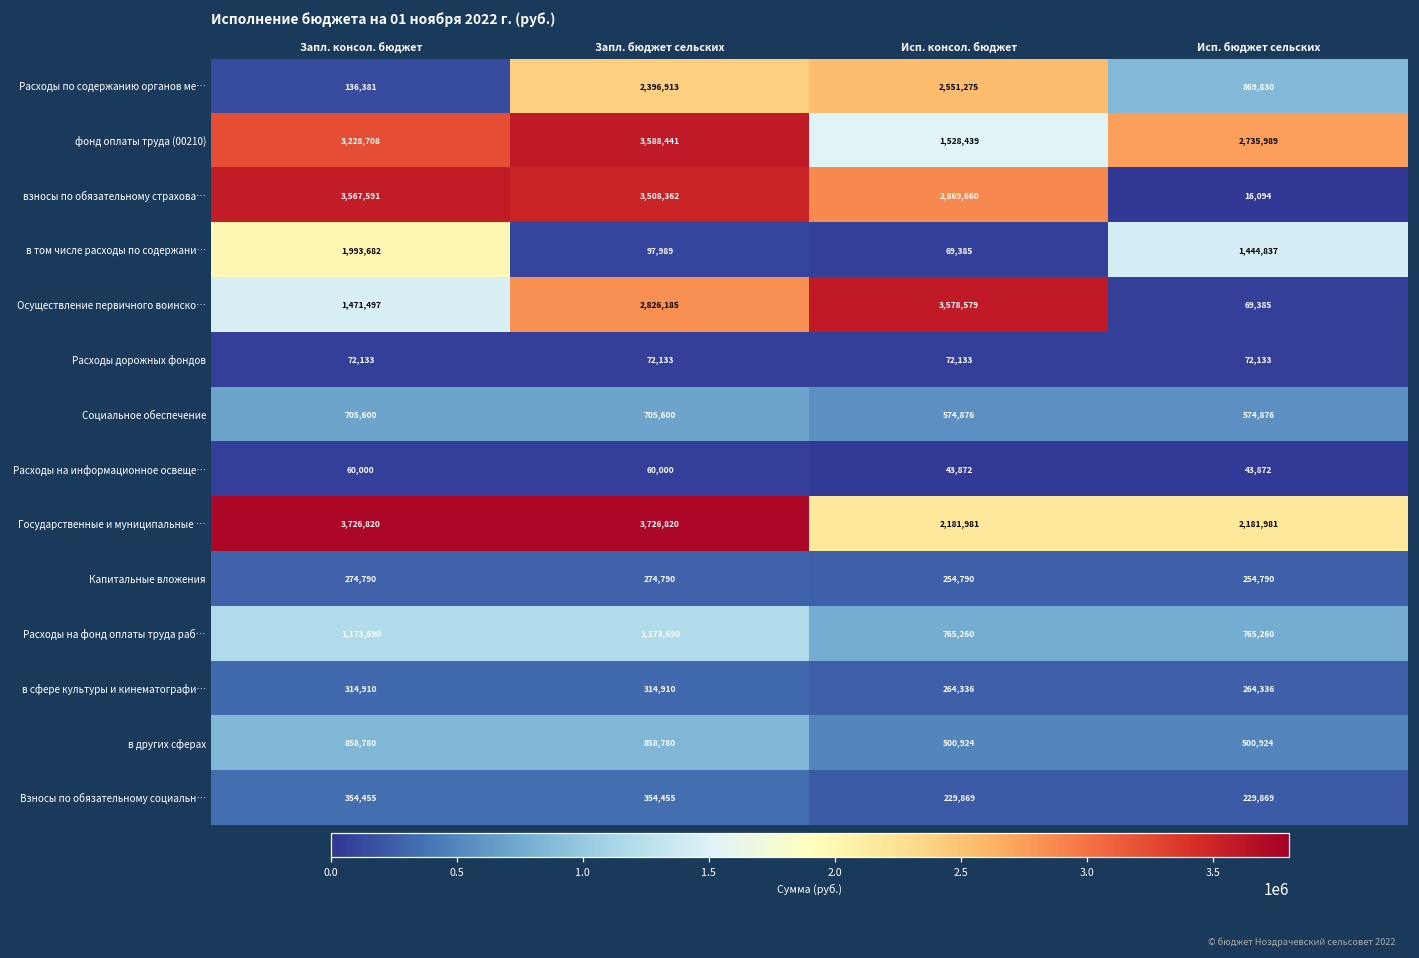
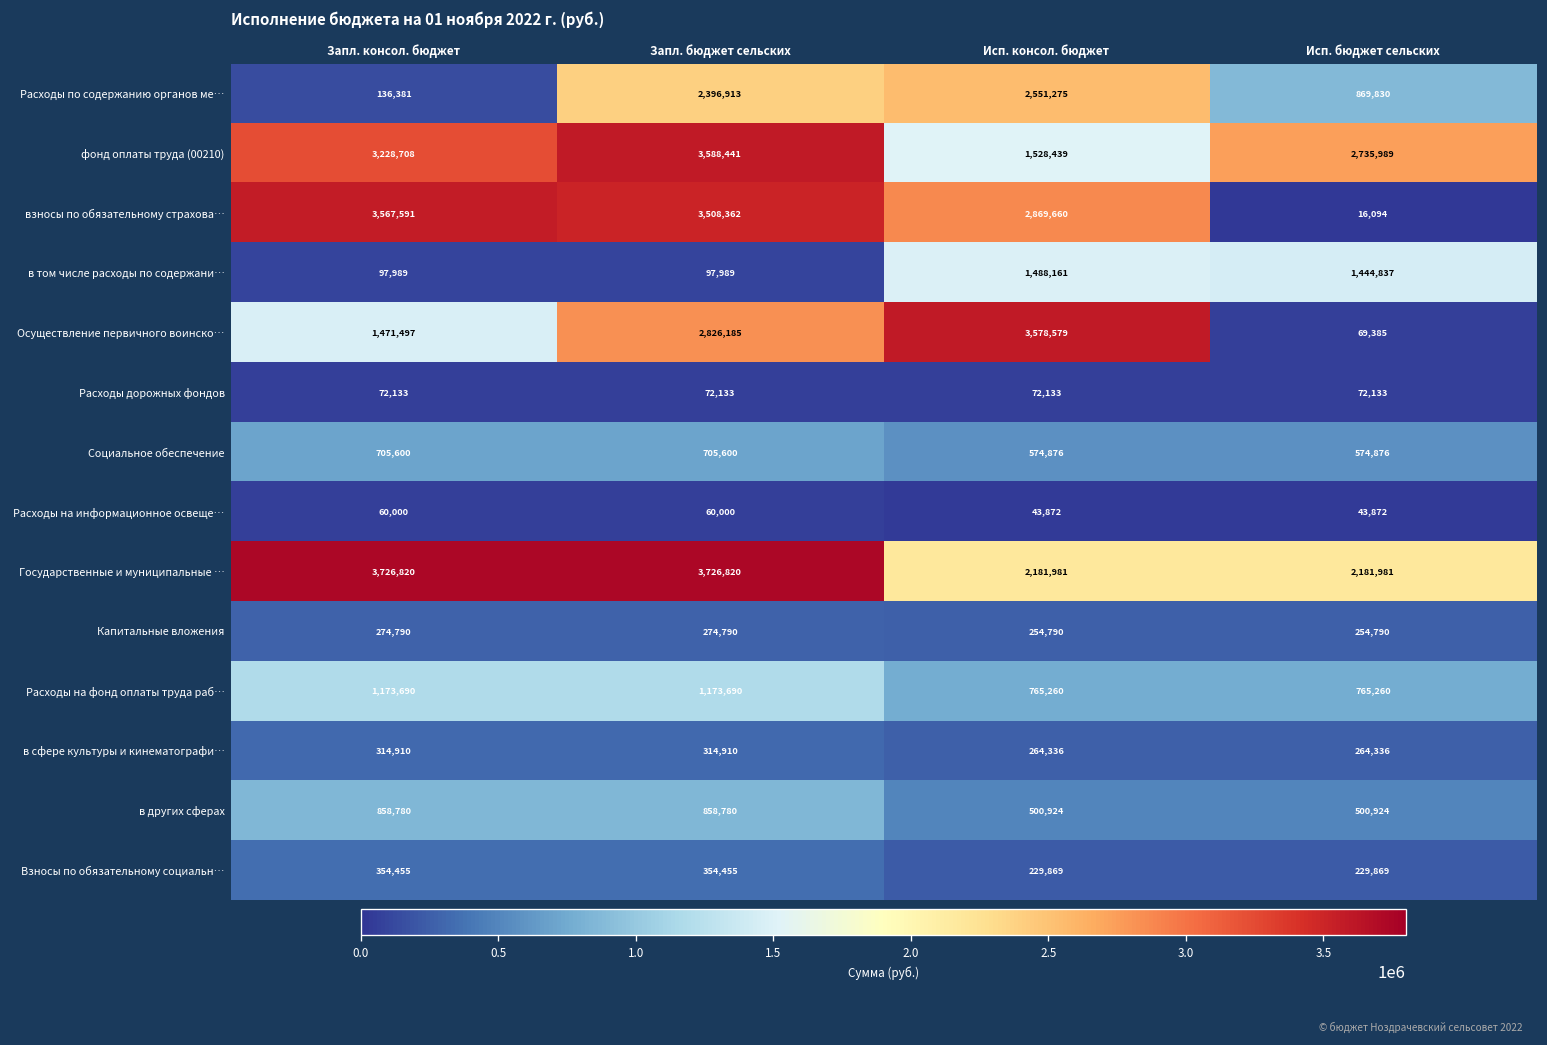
в том числе расходы по содержани…, Запл. консол. бюджет: 1,993,682 -> 97,989
в том числе расходы по содержани…, Исп. консол. бюджет: 69,385 -> 1,488,161
